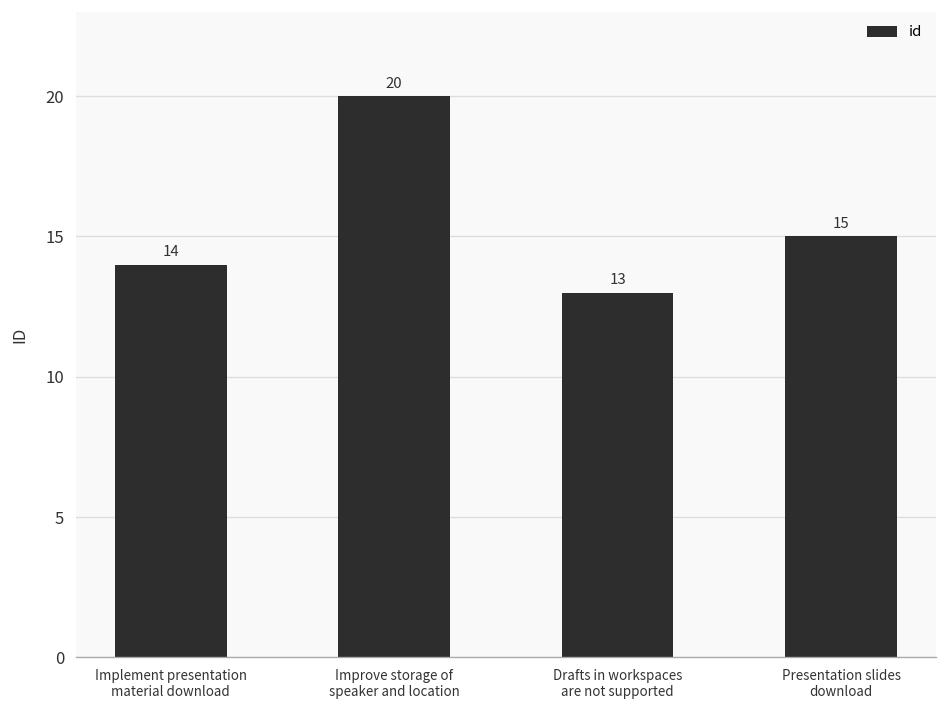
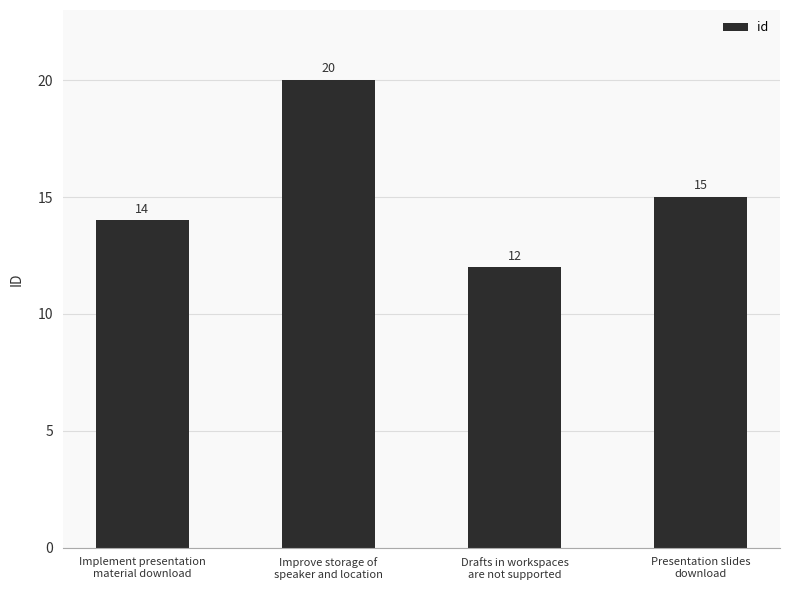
Drafts in workspaces are not supported: 13 -> 12
